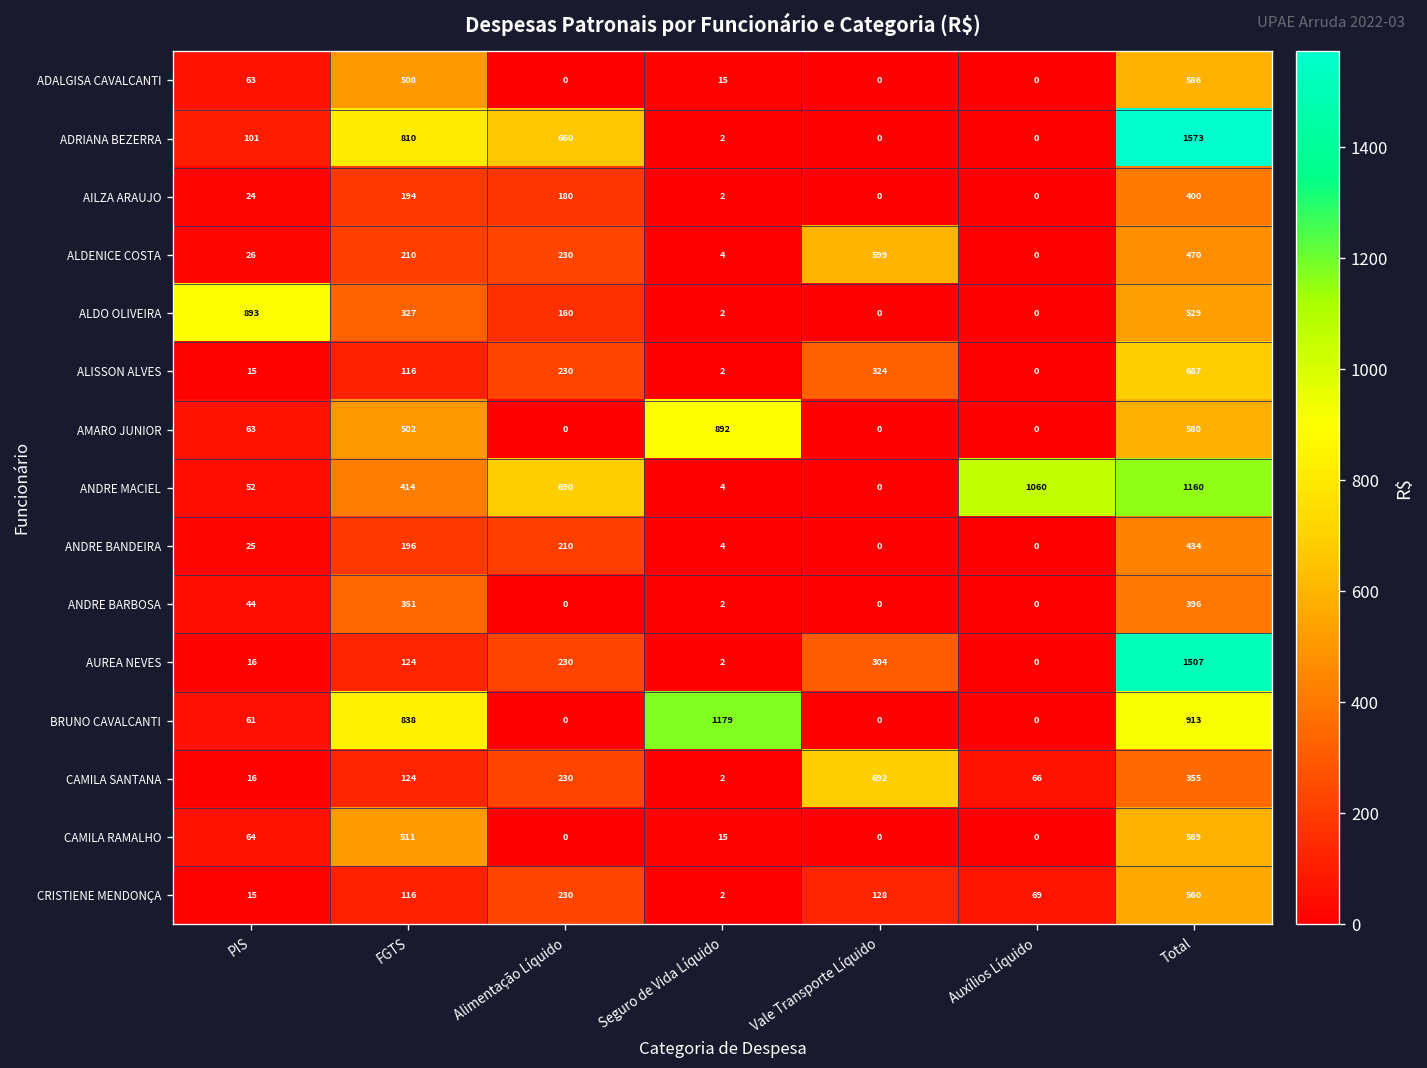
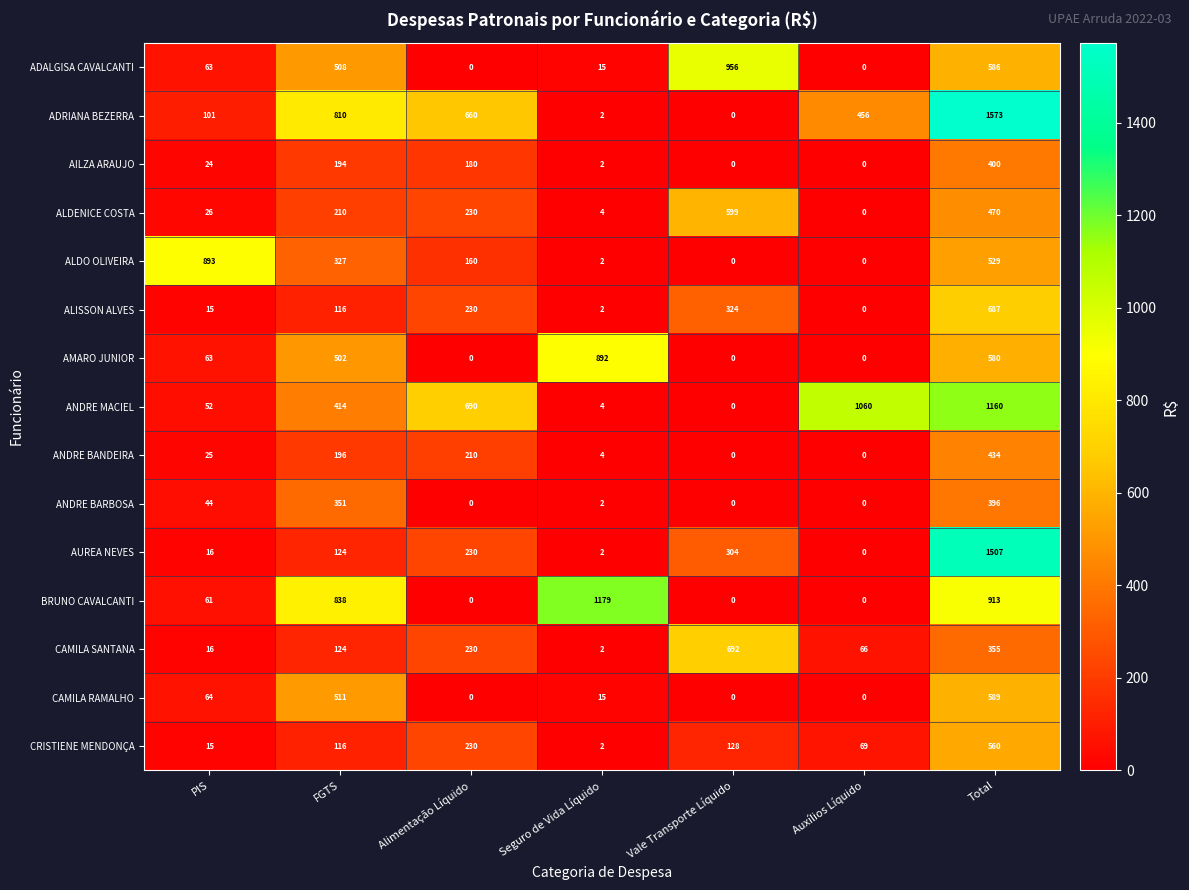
ADALGISA CAVALCANTI, Vale Transporte Líquido: 0 -> 956
ADRIANA BEZERRA, Auxílios Líquido: 0 -> 456
